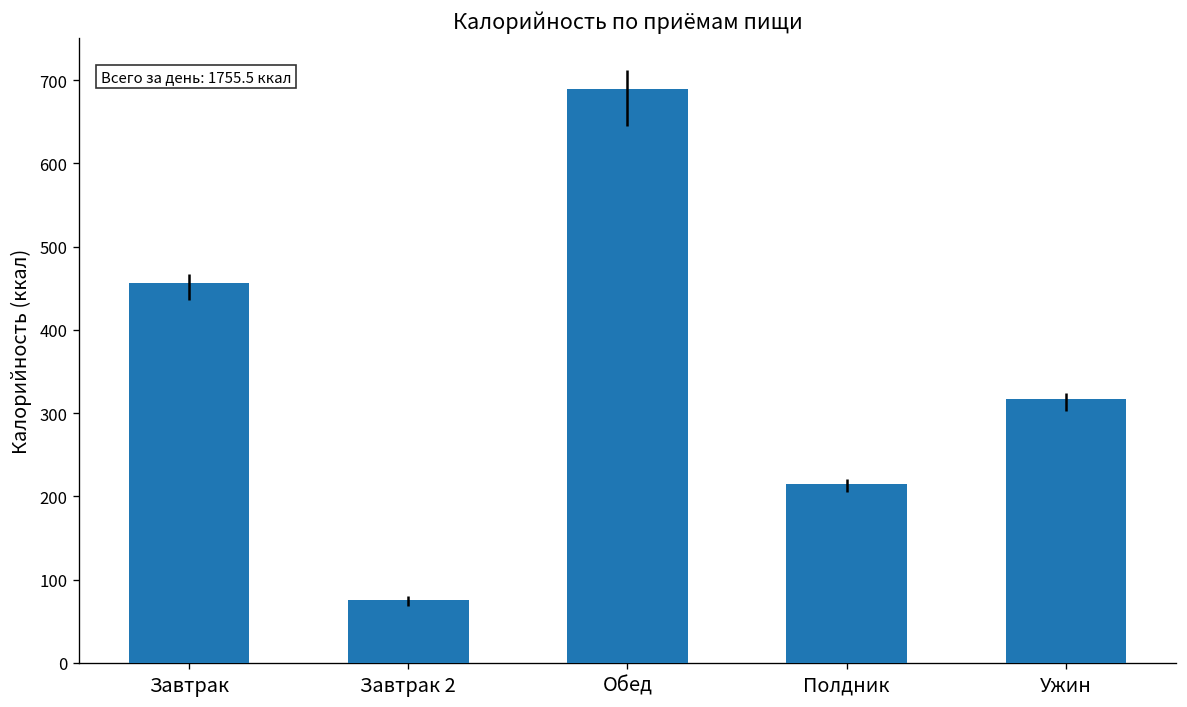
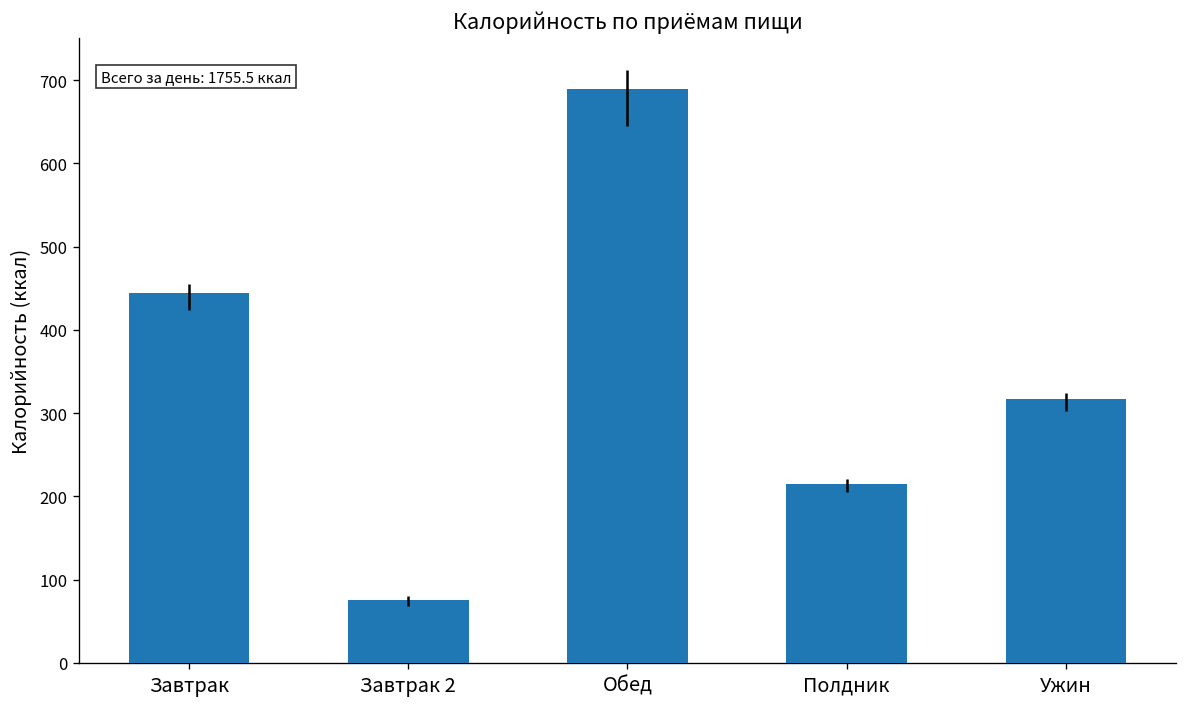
Завтрак: 460 -> 440
